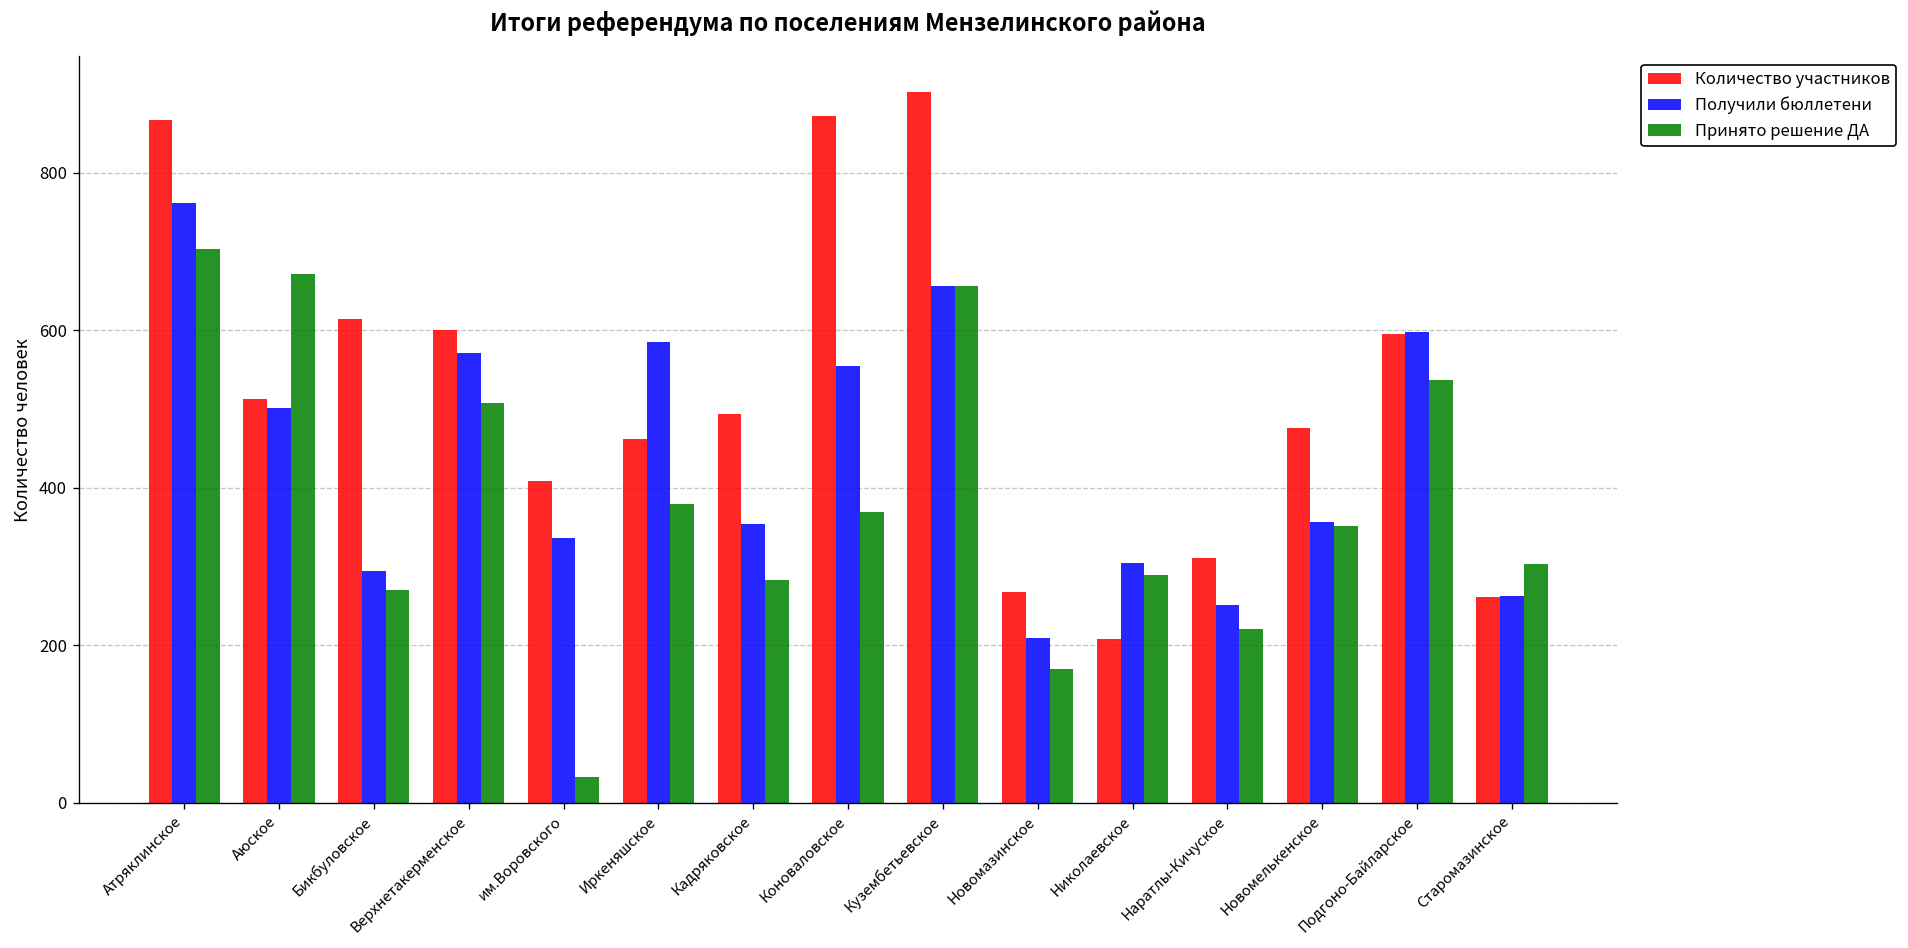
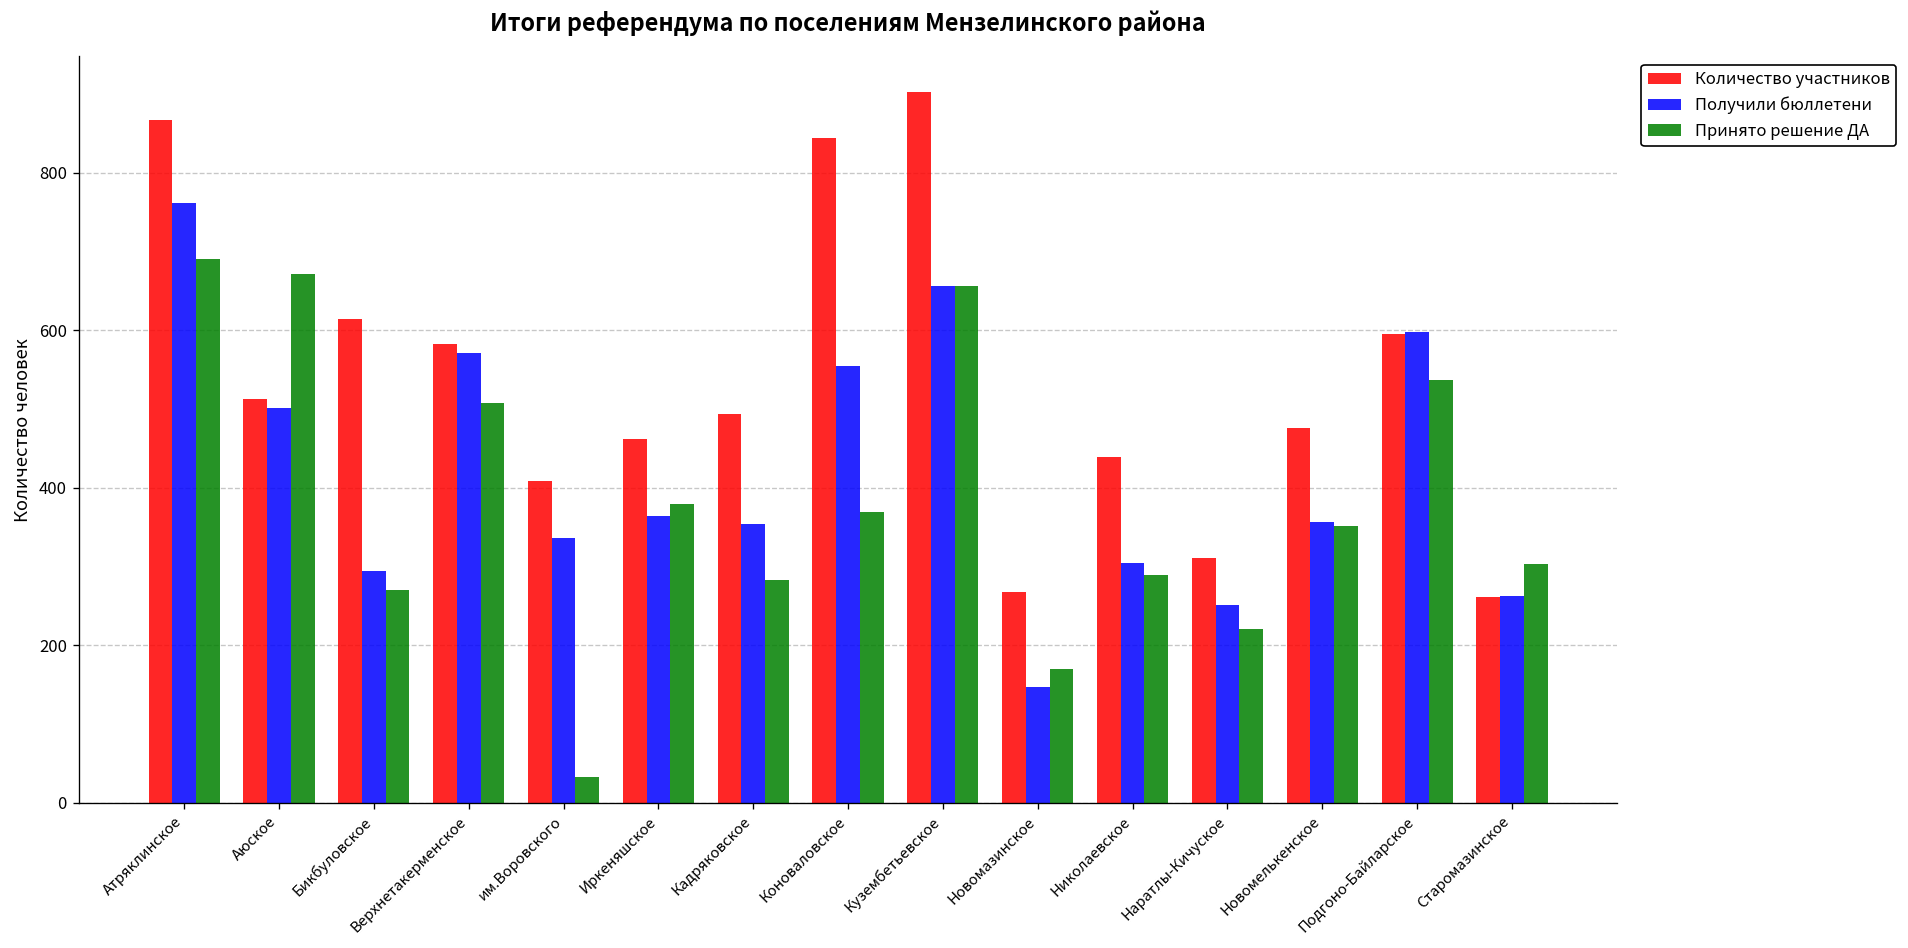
Принято решение ДА, Атряклинское: 700 -> 690
Количество участников, Верхнетакерменское: 600 -> 580
Получили бюллетени, Иркеняшское: 590 -> 360
Количество участников, Коноваловское: 870 -> 840
Получили бюллетени, Новомазинское: 210 -> 150
Количество участников, Николаевское: 210 -> 440
